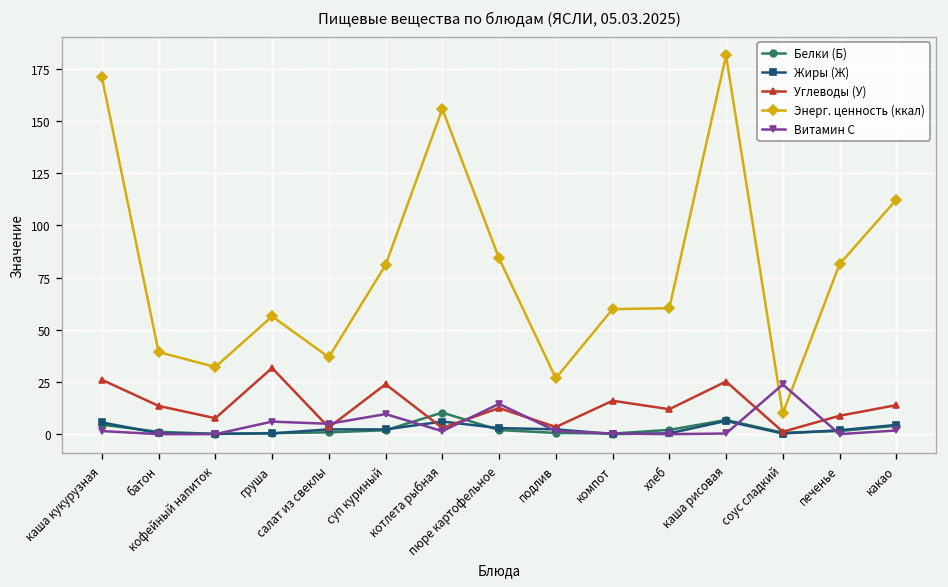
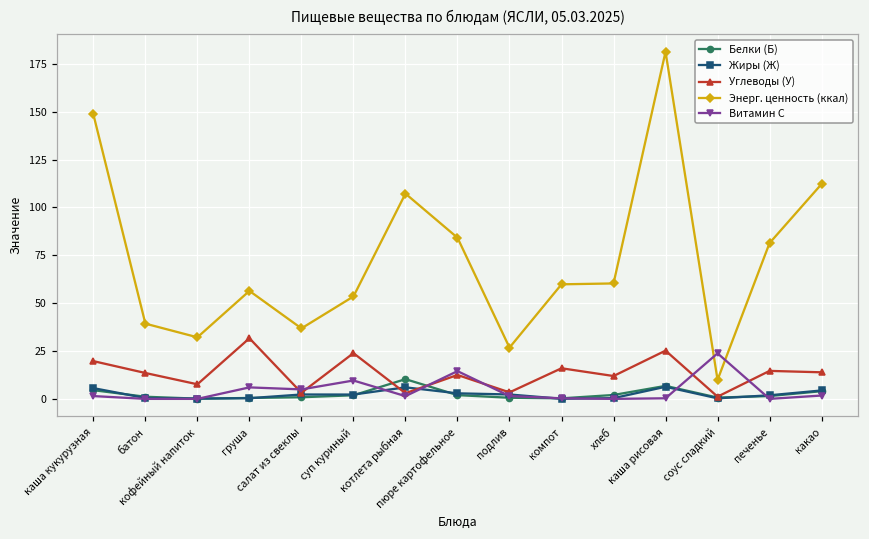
Углеводы (У), каша кукурузная: 26 -> 20
Энерг. ценность (ккал), каша кукурузная: 171 -> 149
Энерг. ценность (ккал), суп куриный: 81 -> 54
Энерг. ценность (ккал), котлета рыбная: 156 -> 107
Углеводы (У), печенье: 9 -> 15
